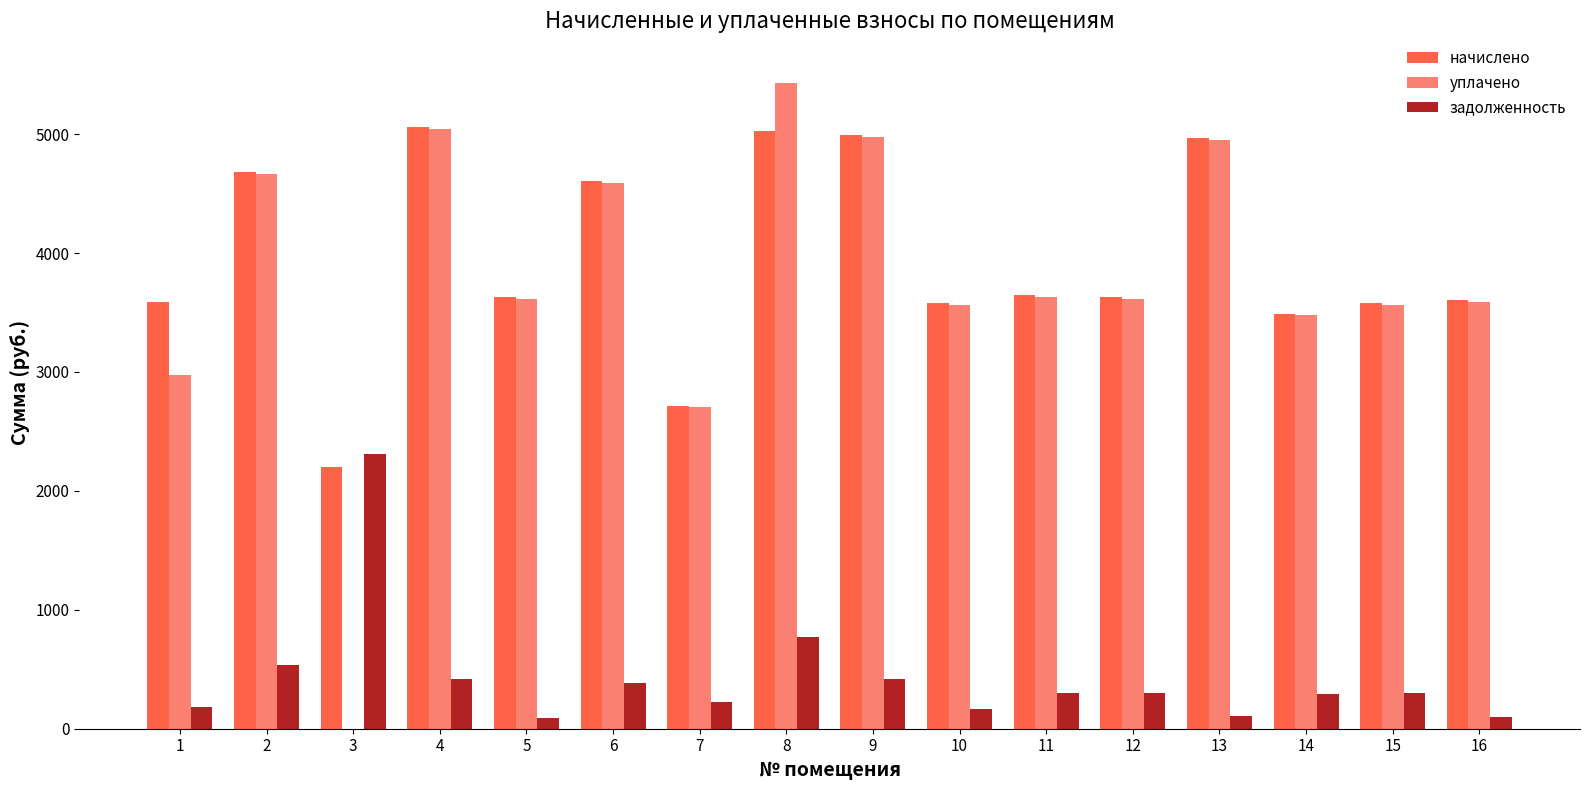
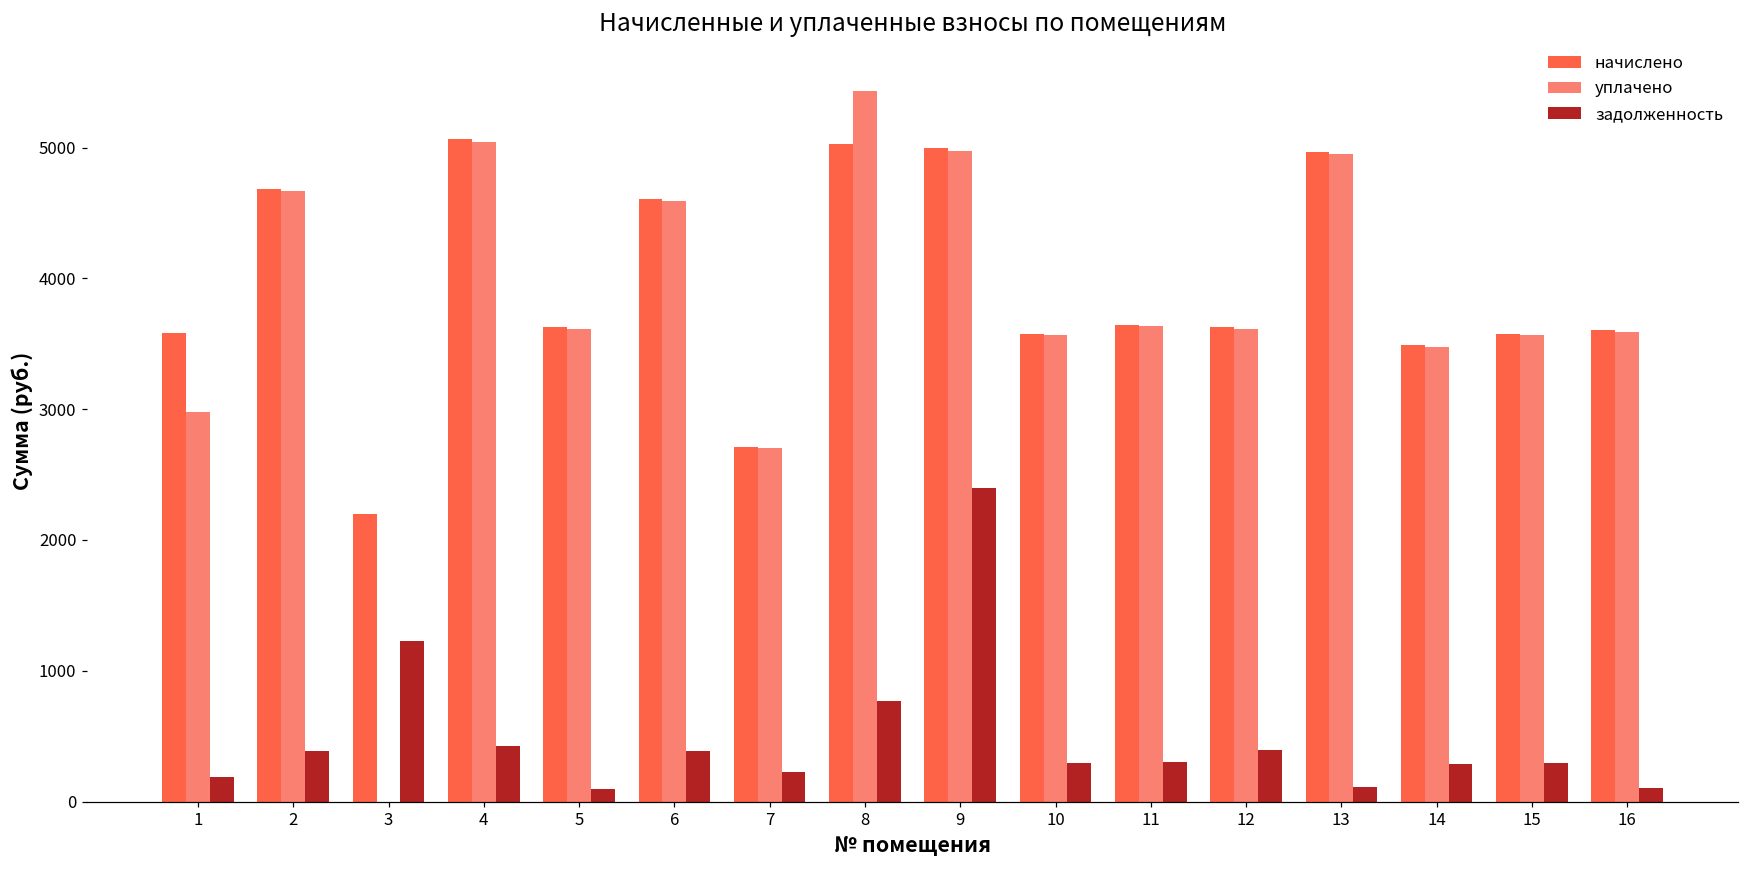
задолженность, 2: 540 -> 390
задолженность, 3: 2310 -> 1230
задолженность, 9: 420 -> 2400
задолженность, 10: 160 -> 300
задолженность, 12: 300 -> 400
